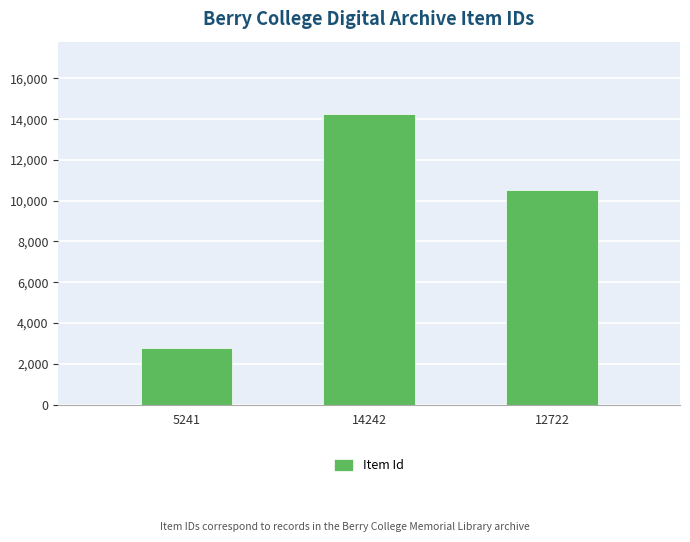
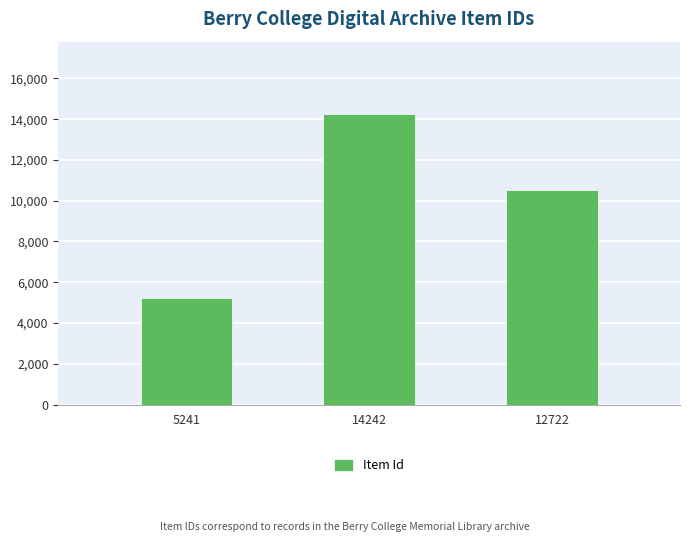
5241: 2,800 -> 5,200
